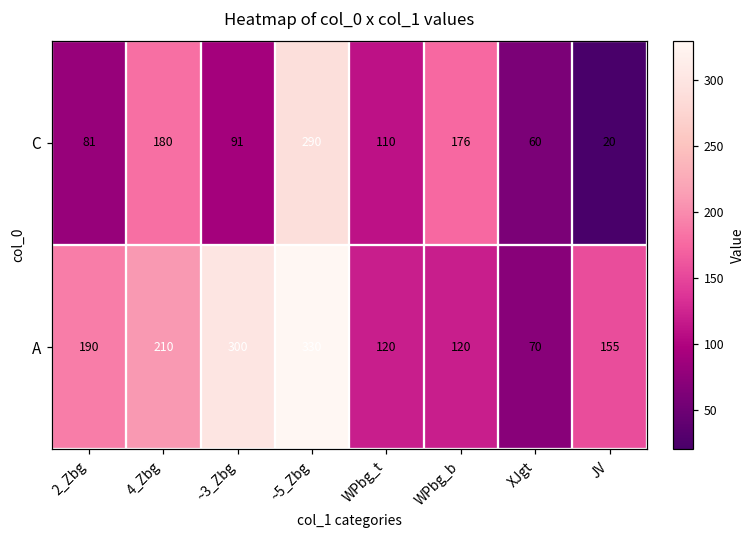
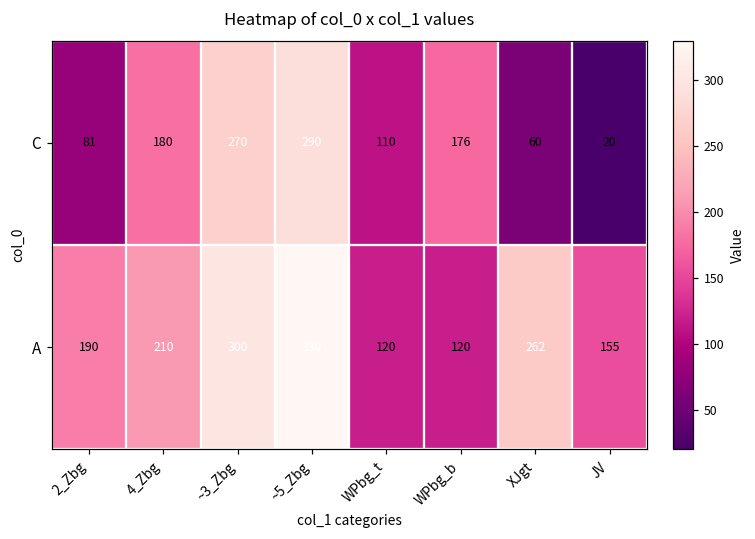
C, ~3_Zbg: 91 -> 270
A, XJgt: 70 -> 262
